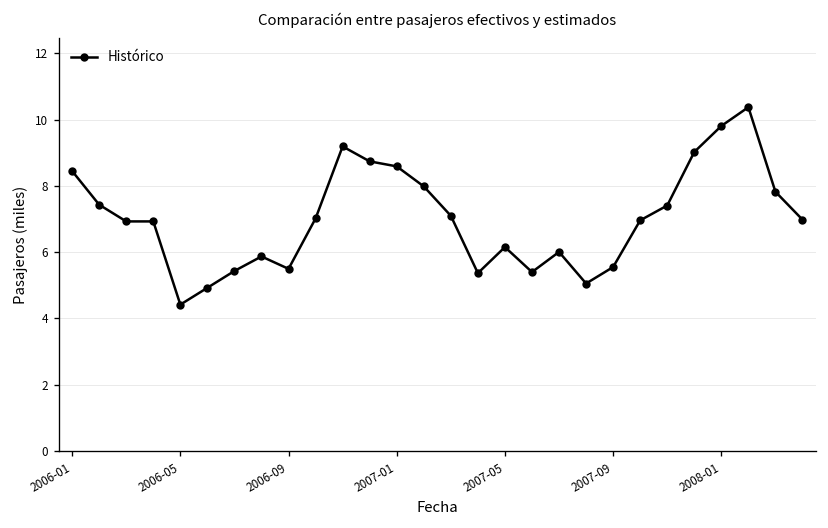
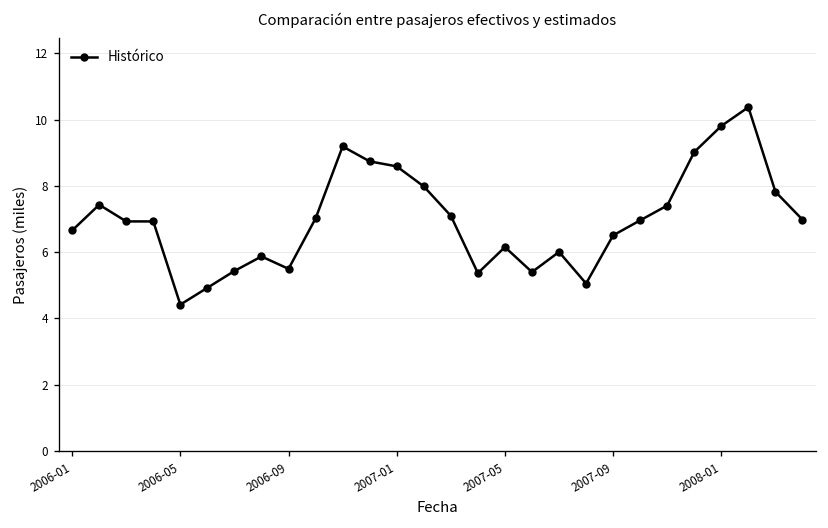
2006-01: 8.4 -> 6.7
2007-09: 5.5 -> 6.5
